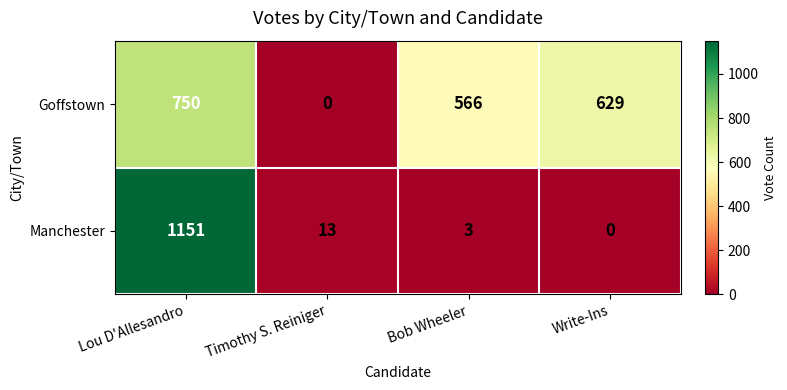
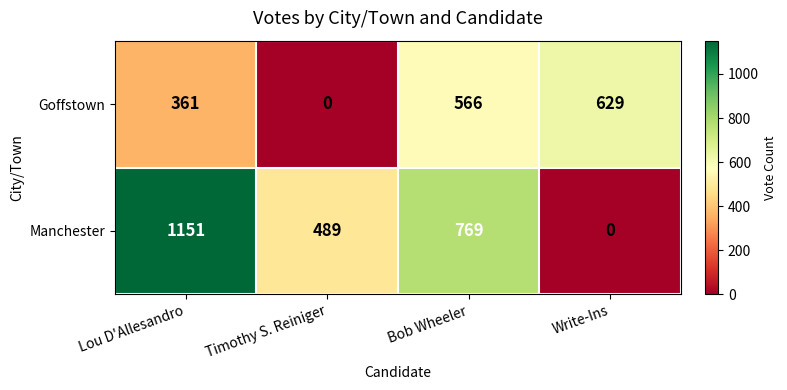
Goffstown, Lou D'Allesandro: 750 -> 361
Manchester, Timothy S. Reiniger: 13 -> 489
Manchester, Bob Wheeler: 3 -> 769
